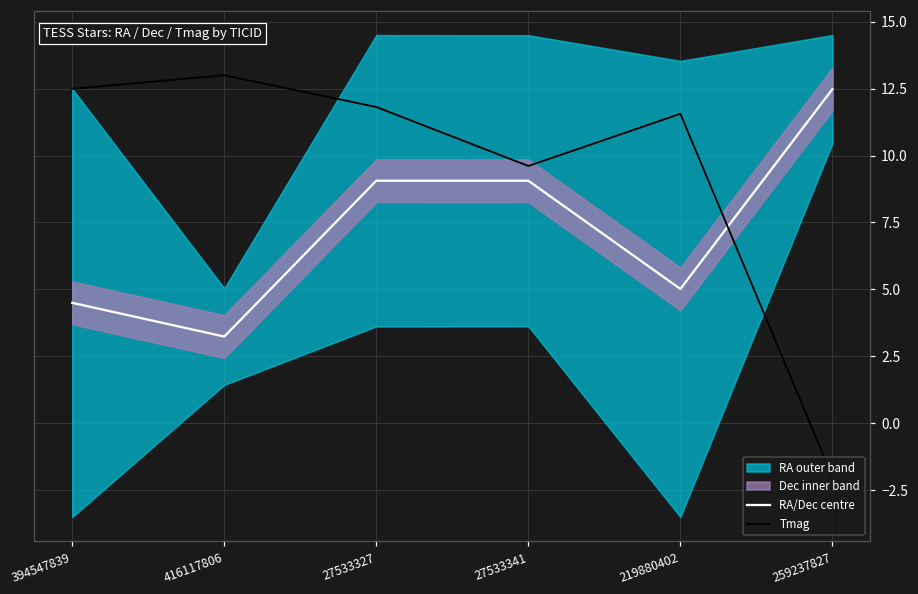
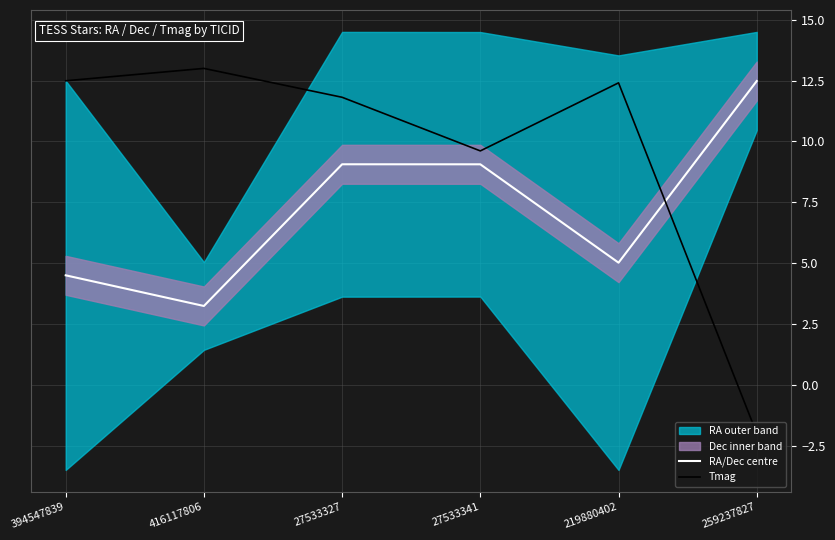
Tmag, 219880402: 11.6 -> 12.4
